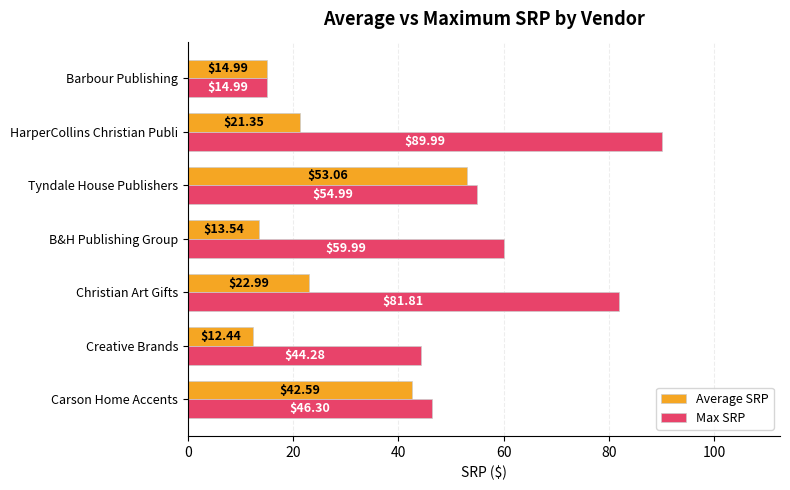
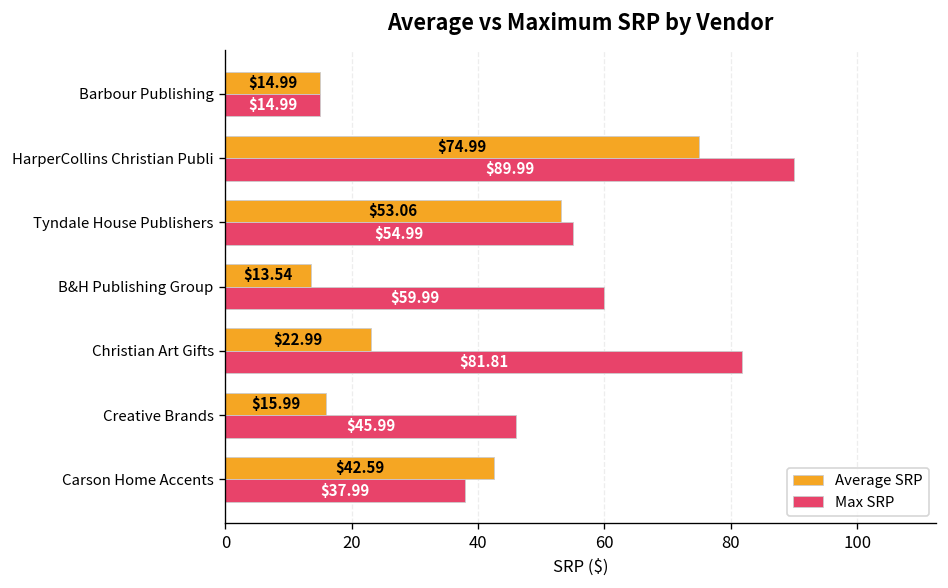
Average SRP, HarperCollins Christian Publi: $21.35 -> $74.99
Average SRP, Creative Brands: $12.44 -> $15.99
Max SRP, Creative Brands: $44.28 -> $45.99
Max SRP, Carson Home Accents: $46.30 -> $37.99
